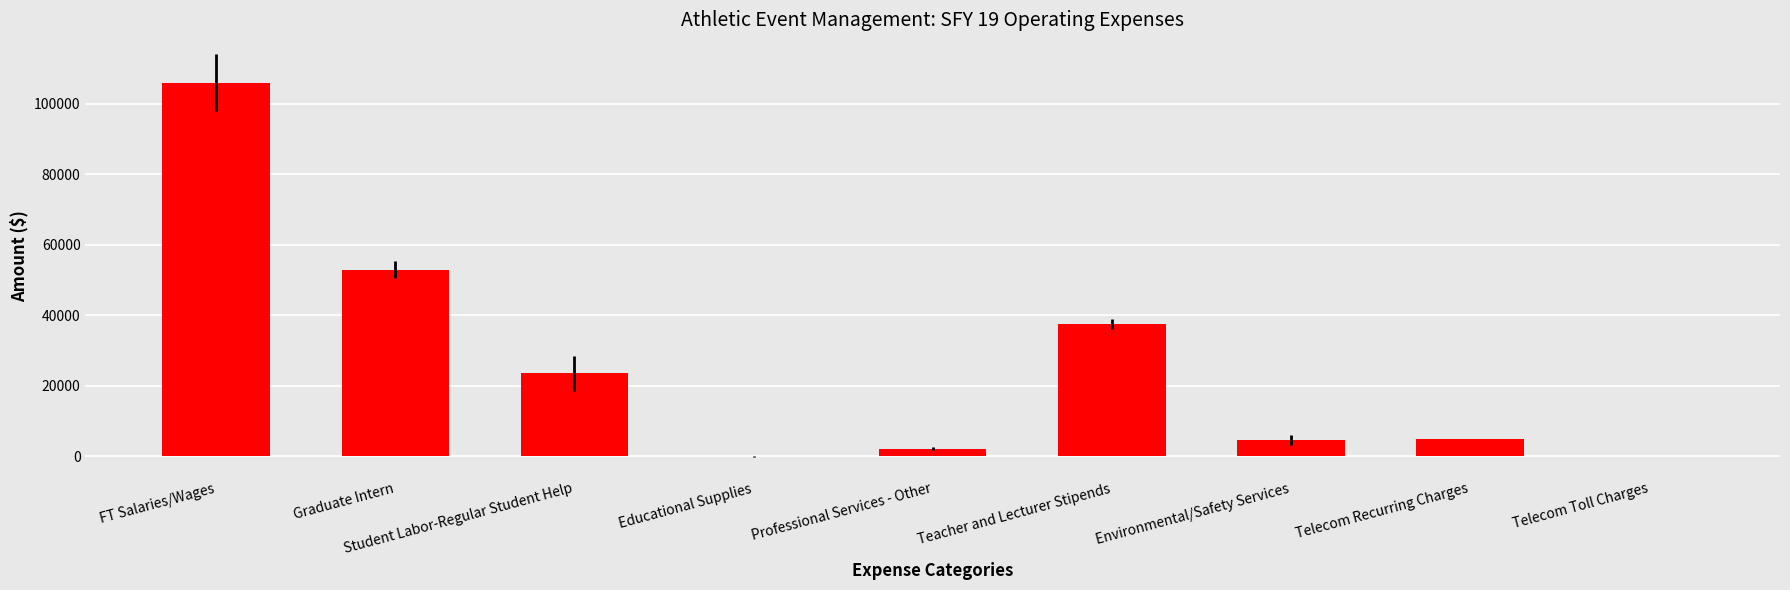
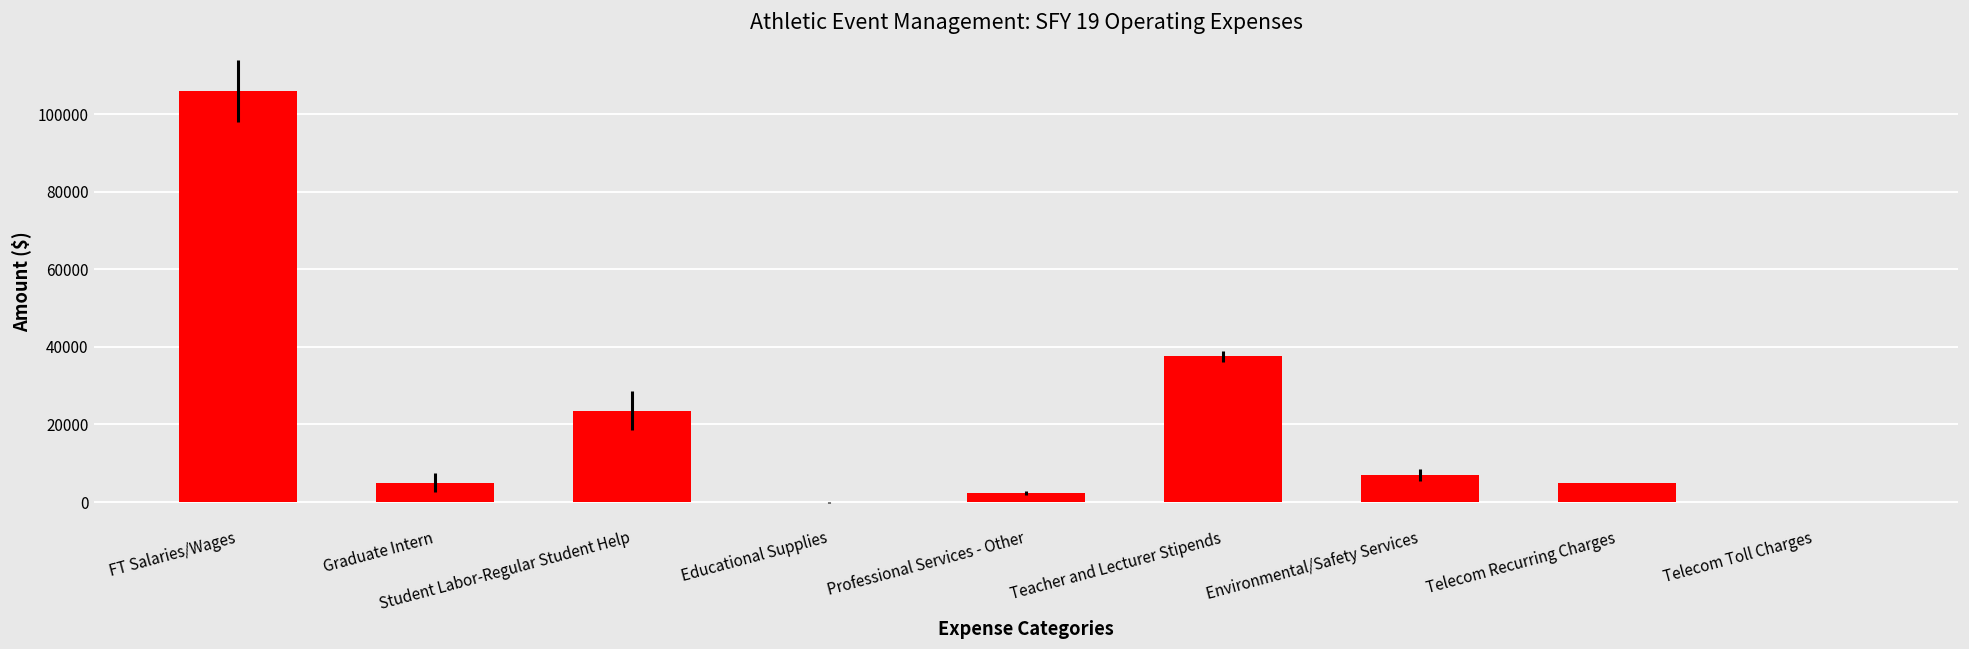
Graduate Intern: 53000 -> 5000
Environmental/Safety Services: 5000 -> 7000
